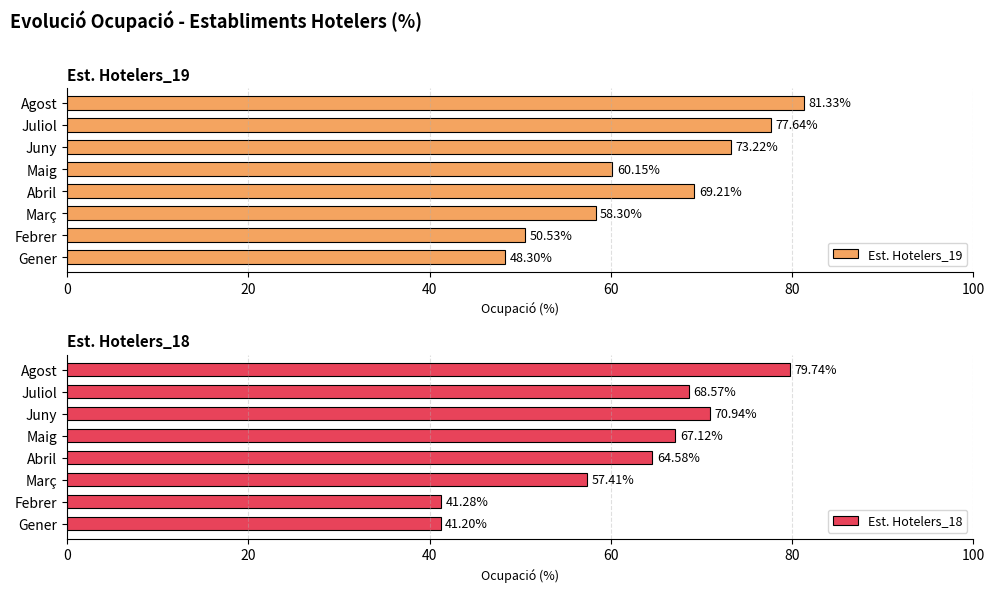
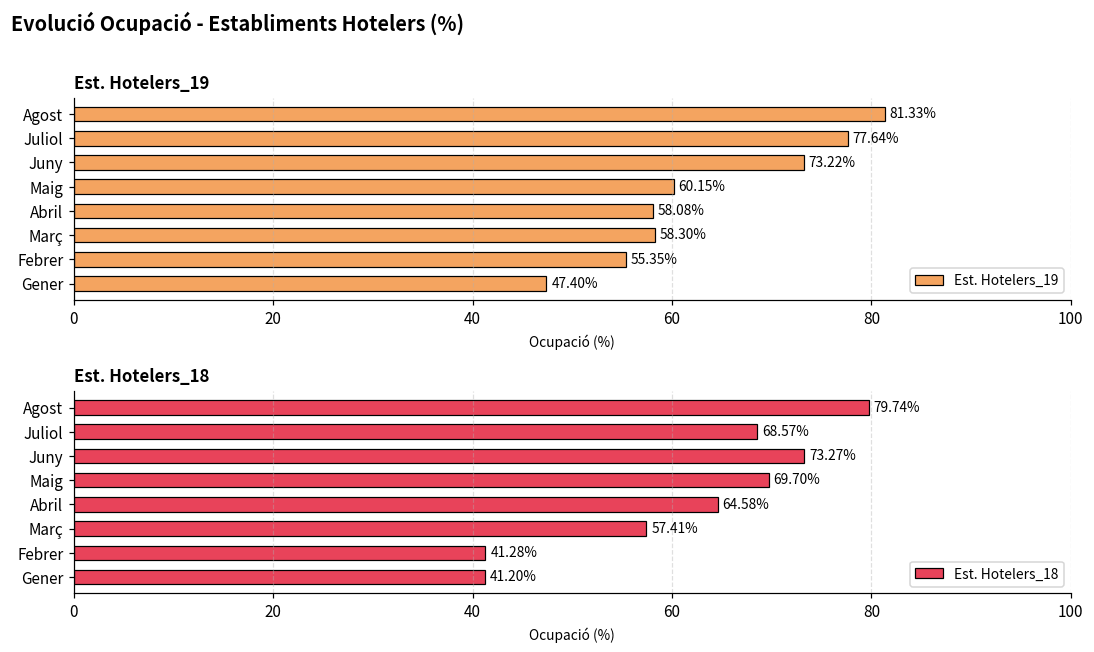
Est. Hotelers_19, Abril: 69.21% -> 58.08%
Est. Hotelers_19, Febrer: 50.53% -> 55.35%
Est. Hotelers_19, Gener: 48.30% -> 47.40%
Est. Hotelers_18, Juny: 70.94% -> 73.27%
Est. Hotelers_18, Maig: 67.12% -> 69.70%
